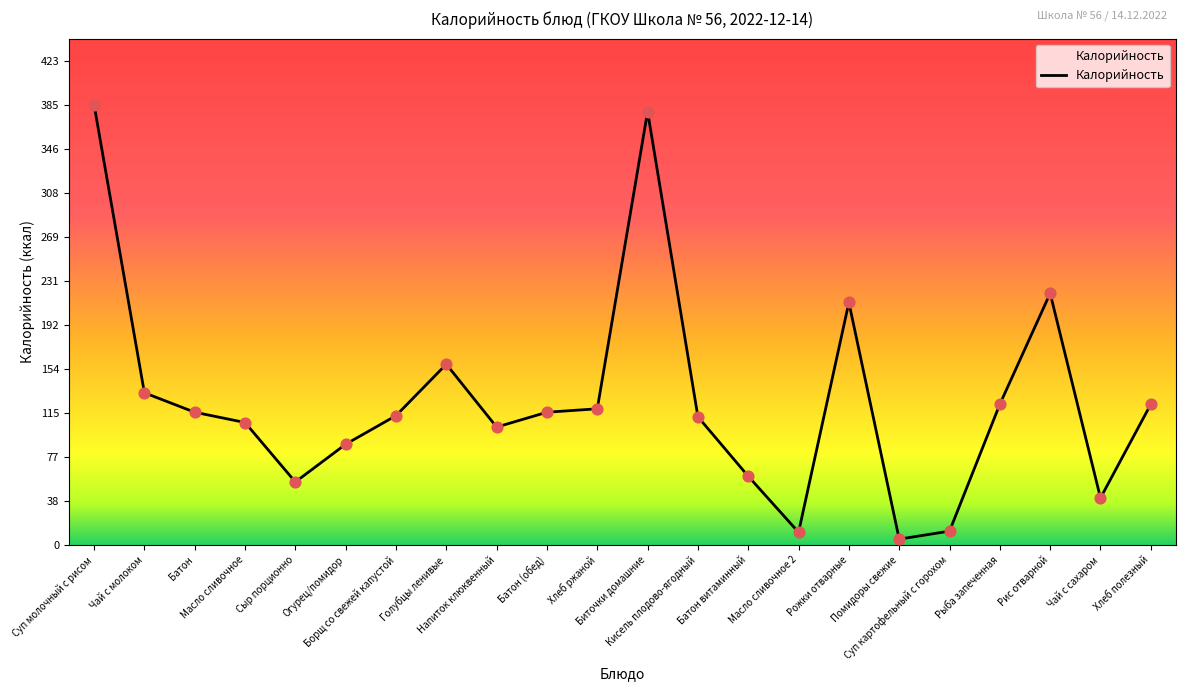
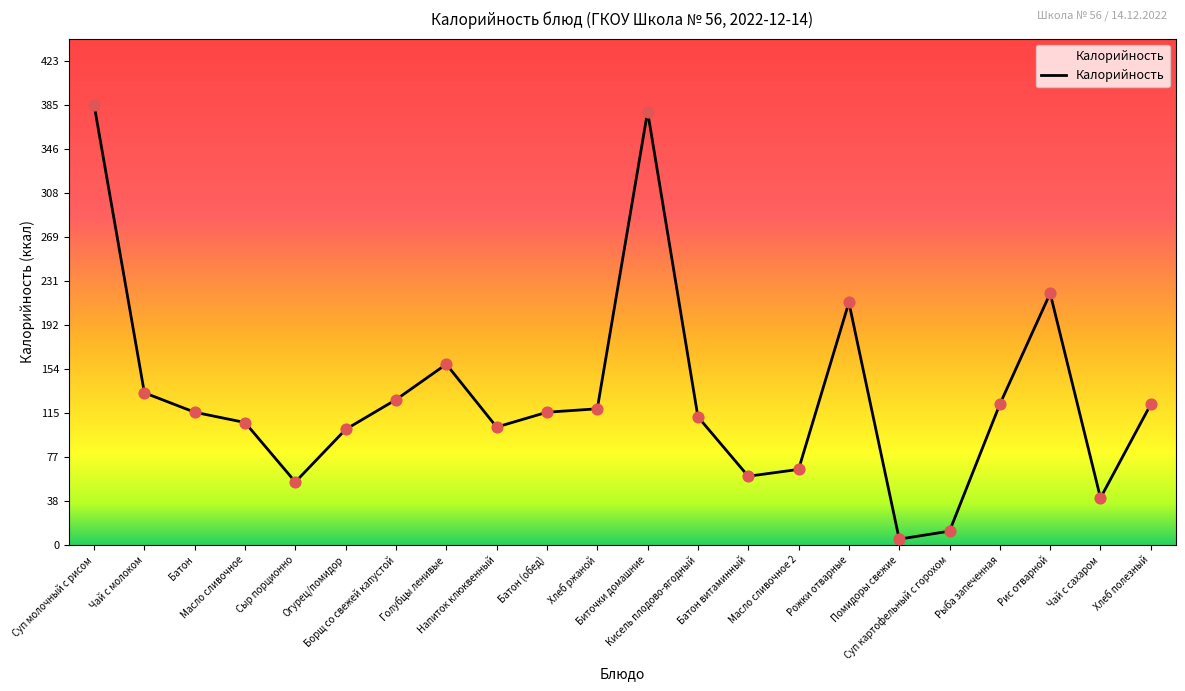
Огурец/помидор: 88 -> 101
Борщ со свежей капустой: 113 -> 127
Масло сливочное 2: 11 -> 66
